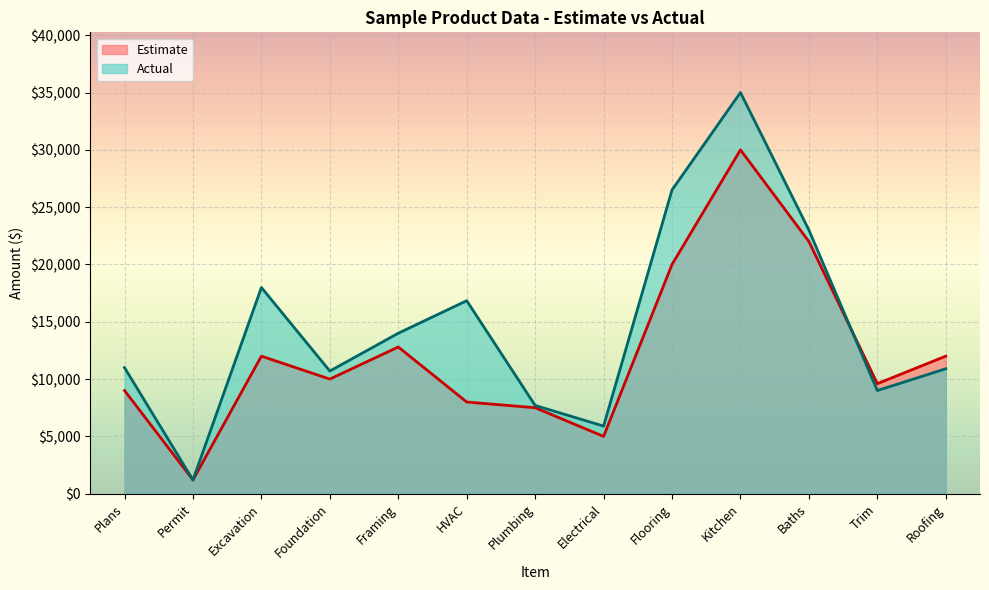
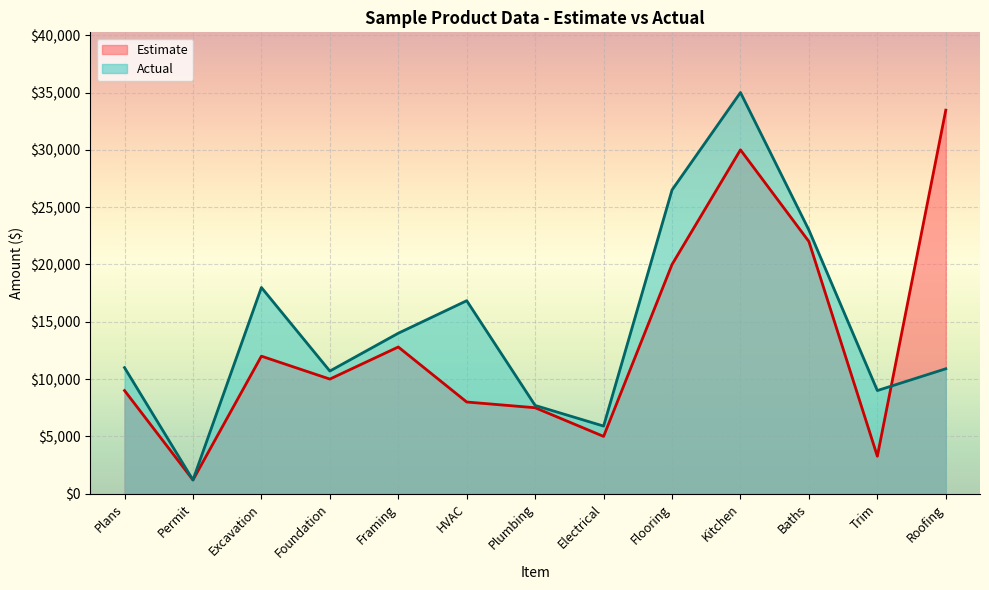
Estimate, Trim: $9,600 -> $3,300
Estimate, Roofing: $12,000 -> $33,500
